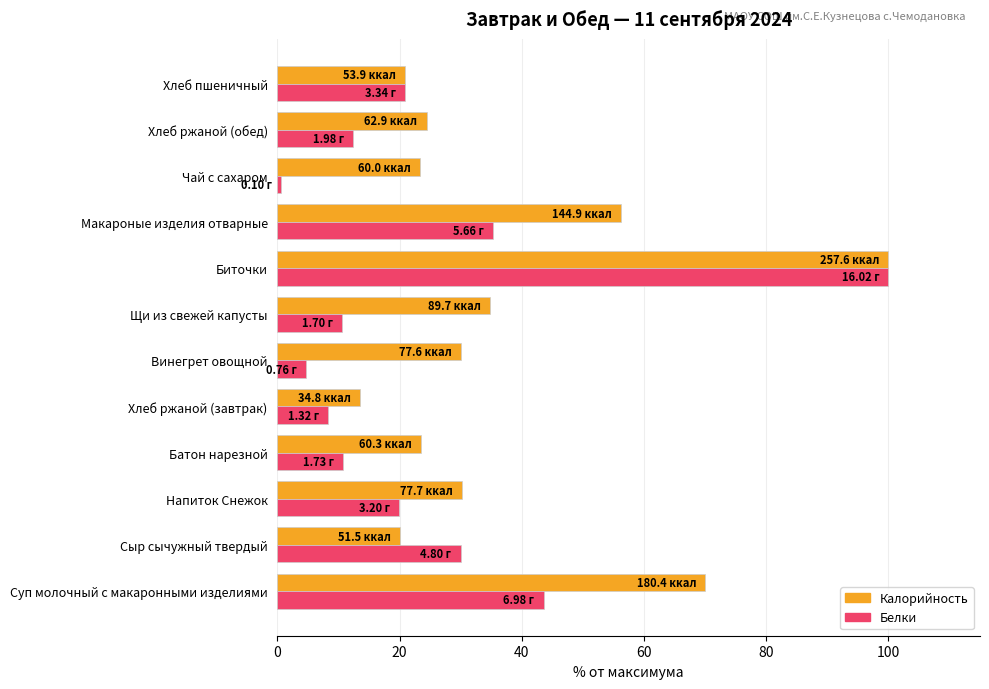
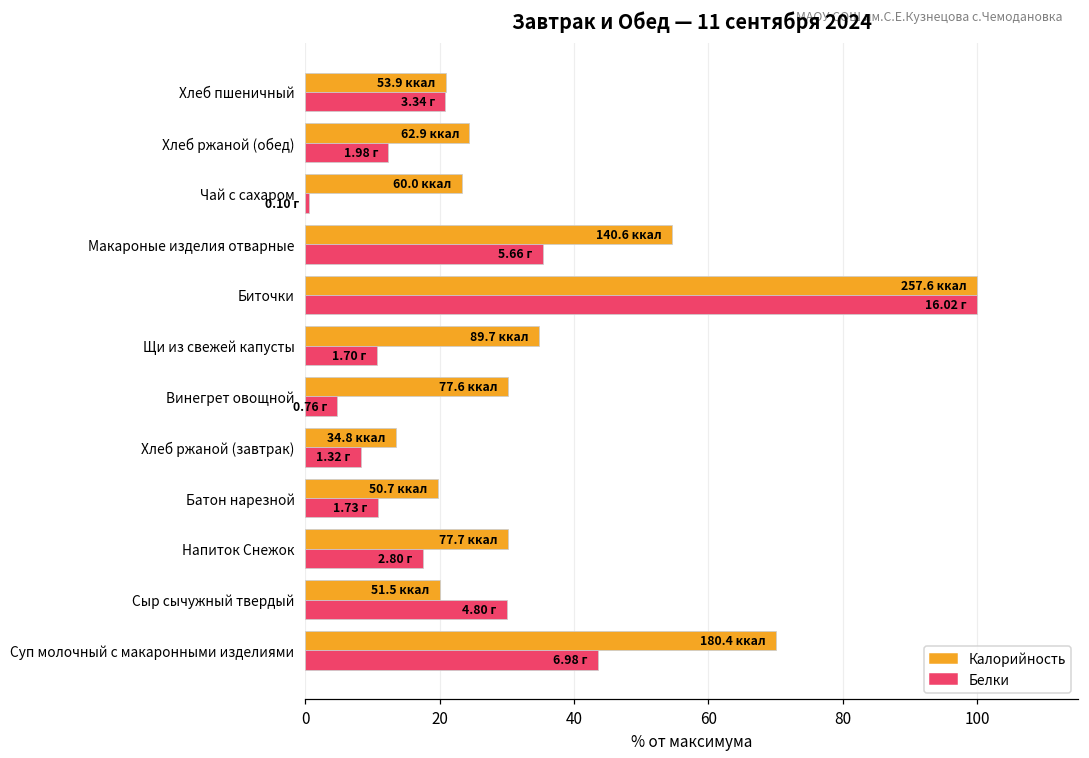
Калорийность, Макароные изделия отварные: 144.9 -> 140.6
Калорийность, Батон нарезной: 60.3 -> 50.7
Белки, Напиток Снежок: 3.20 -> 2.80
